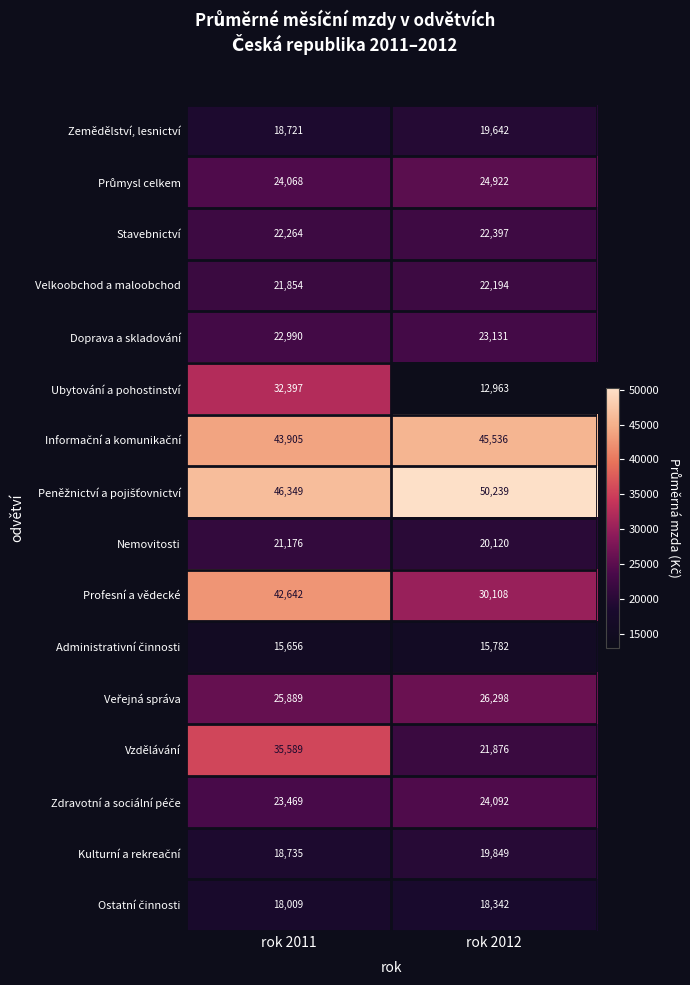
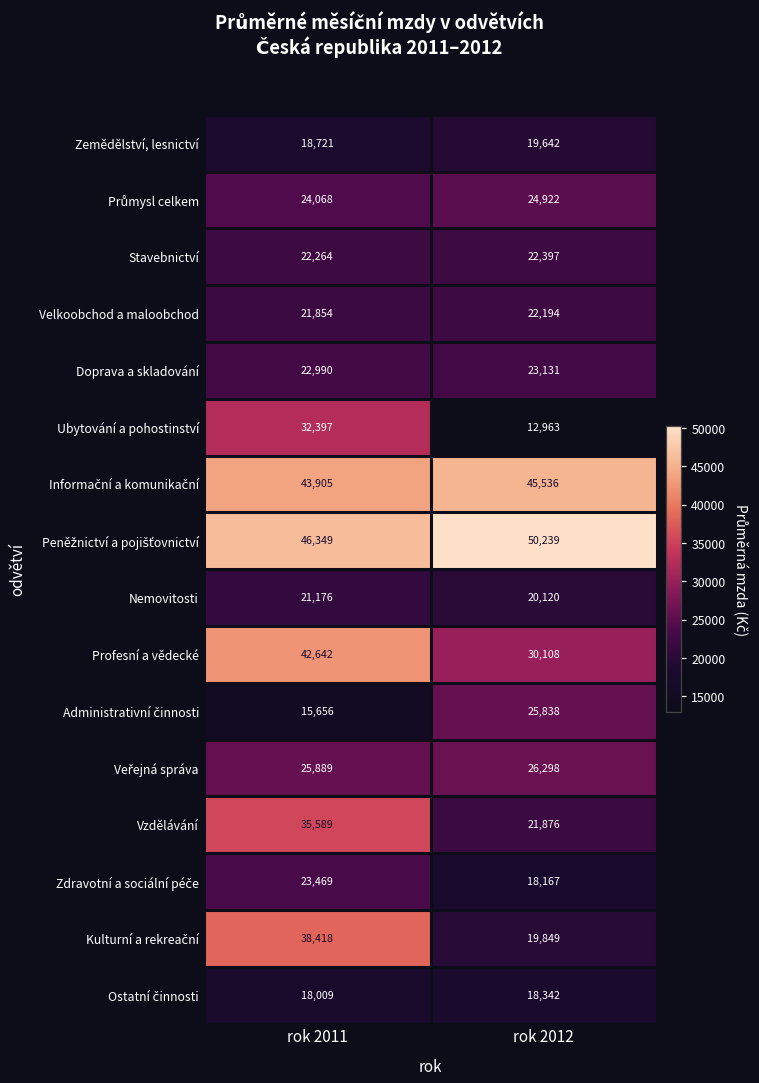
Administrativní činnosti, rok 2012: 15,782 -> 25,838
Zdravotní a sociální péče, rok 2012: 24,092 -> 18,167
Kulturní a rekreační, rok 2011: 18,735 -> 38,418
